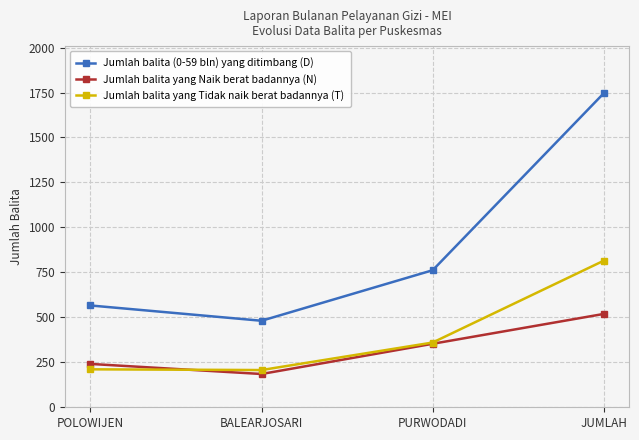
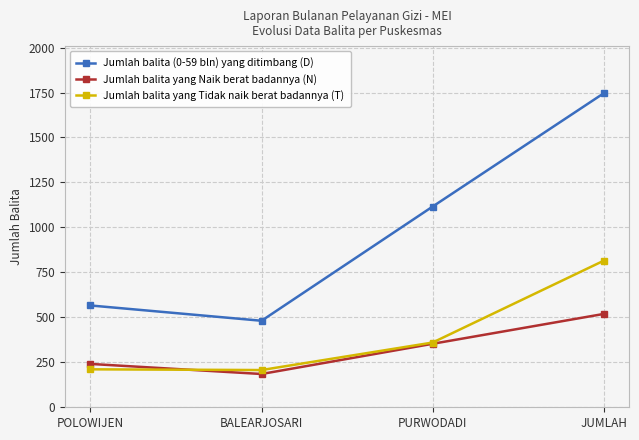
Jumlah balita (0-59 bln) yang ditimbang (D), PURWODADI: 760 -> 1120
